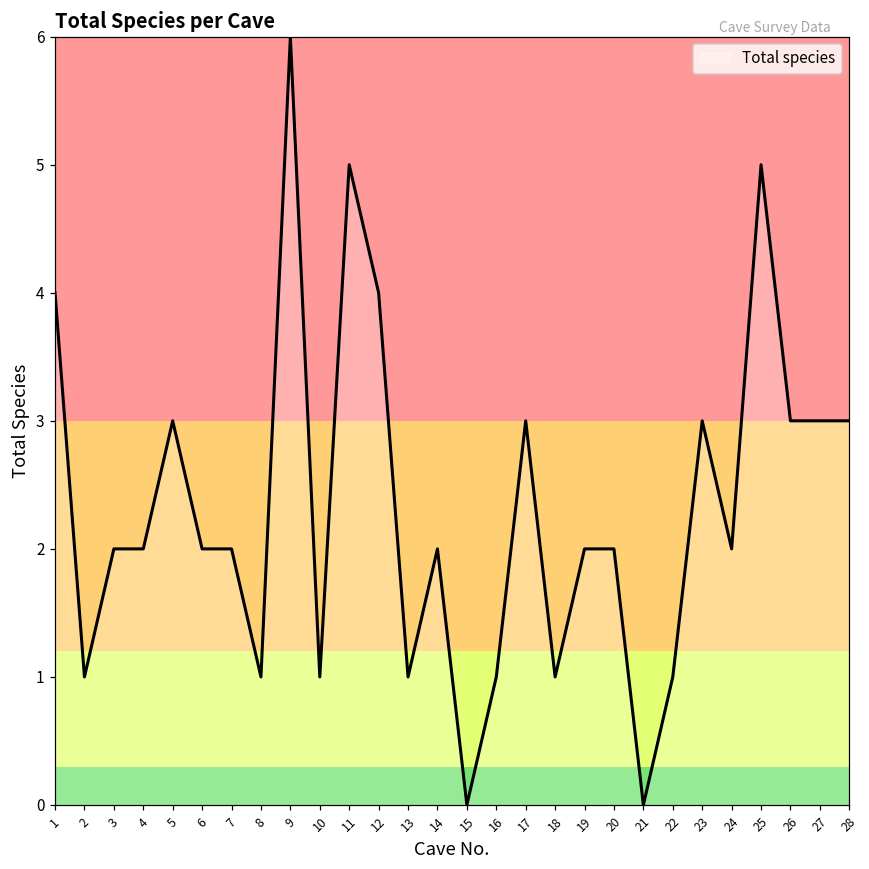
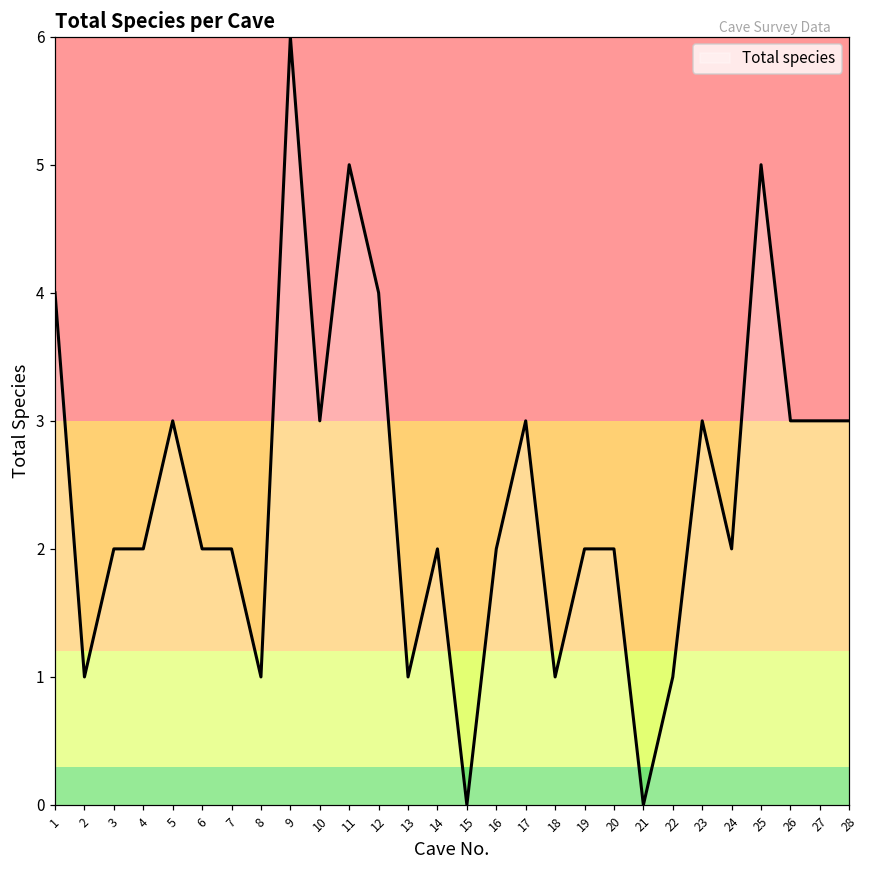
10: 1 -> 3
16: 1 -> 2
